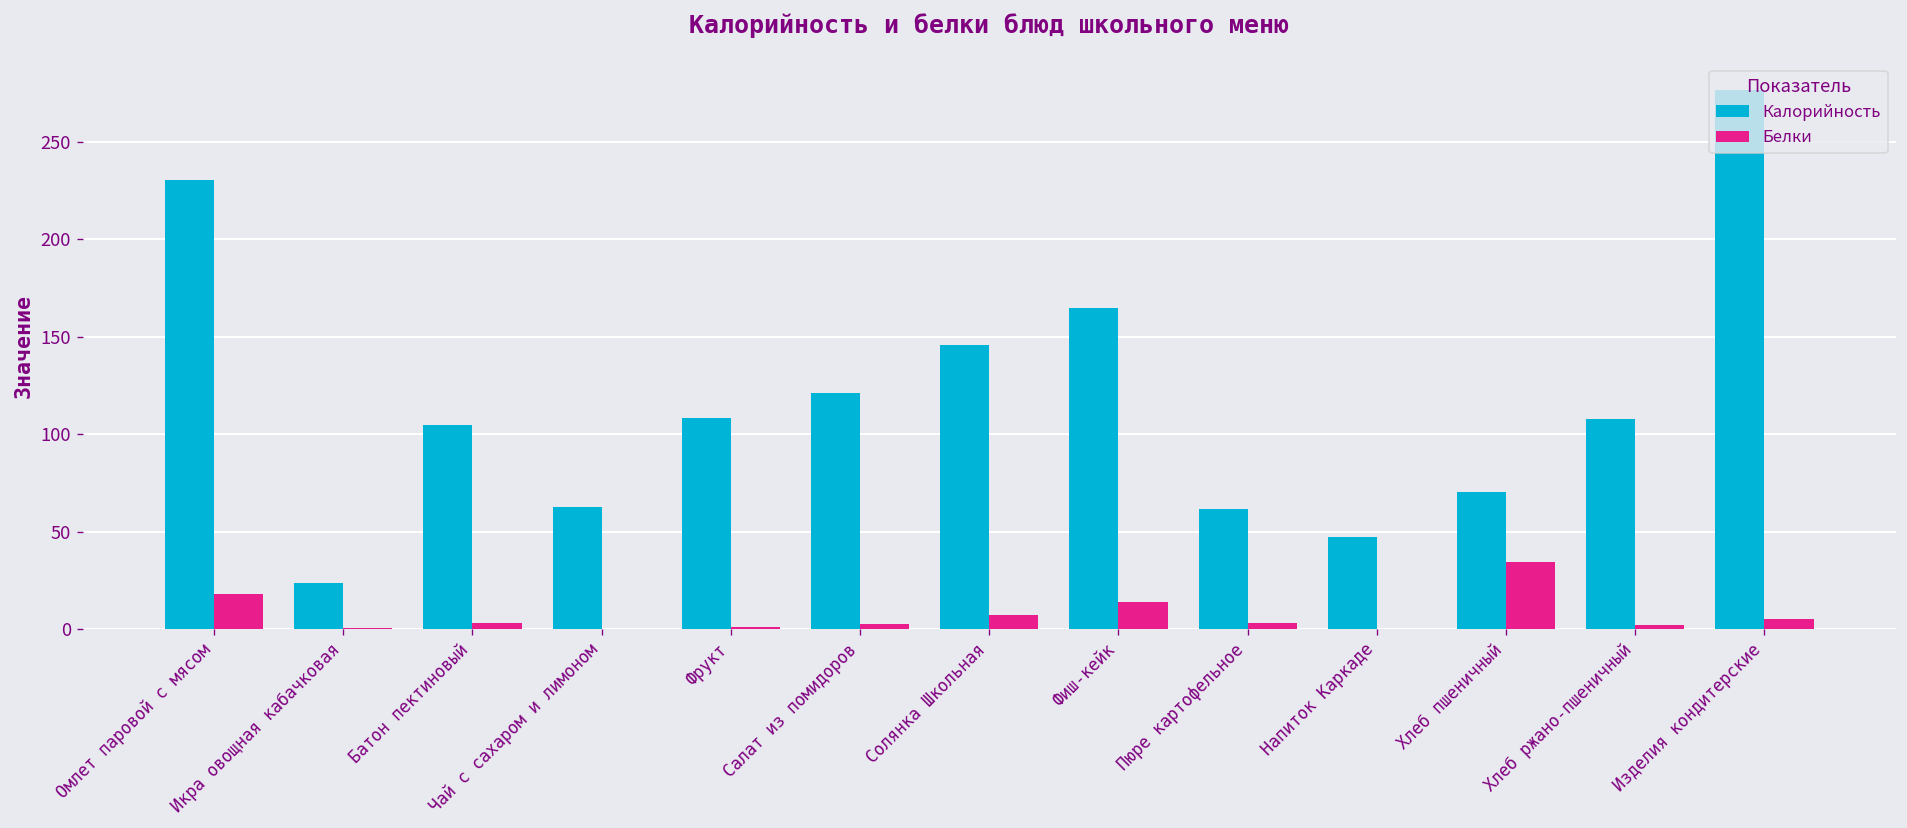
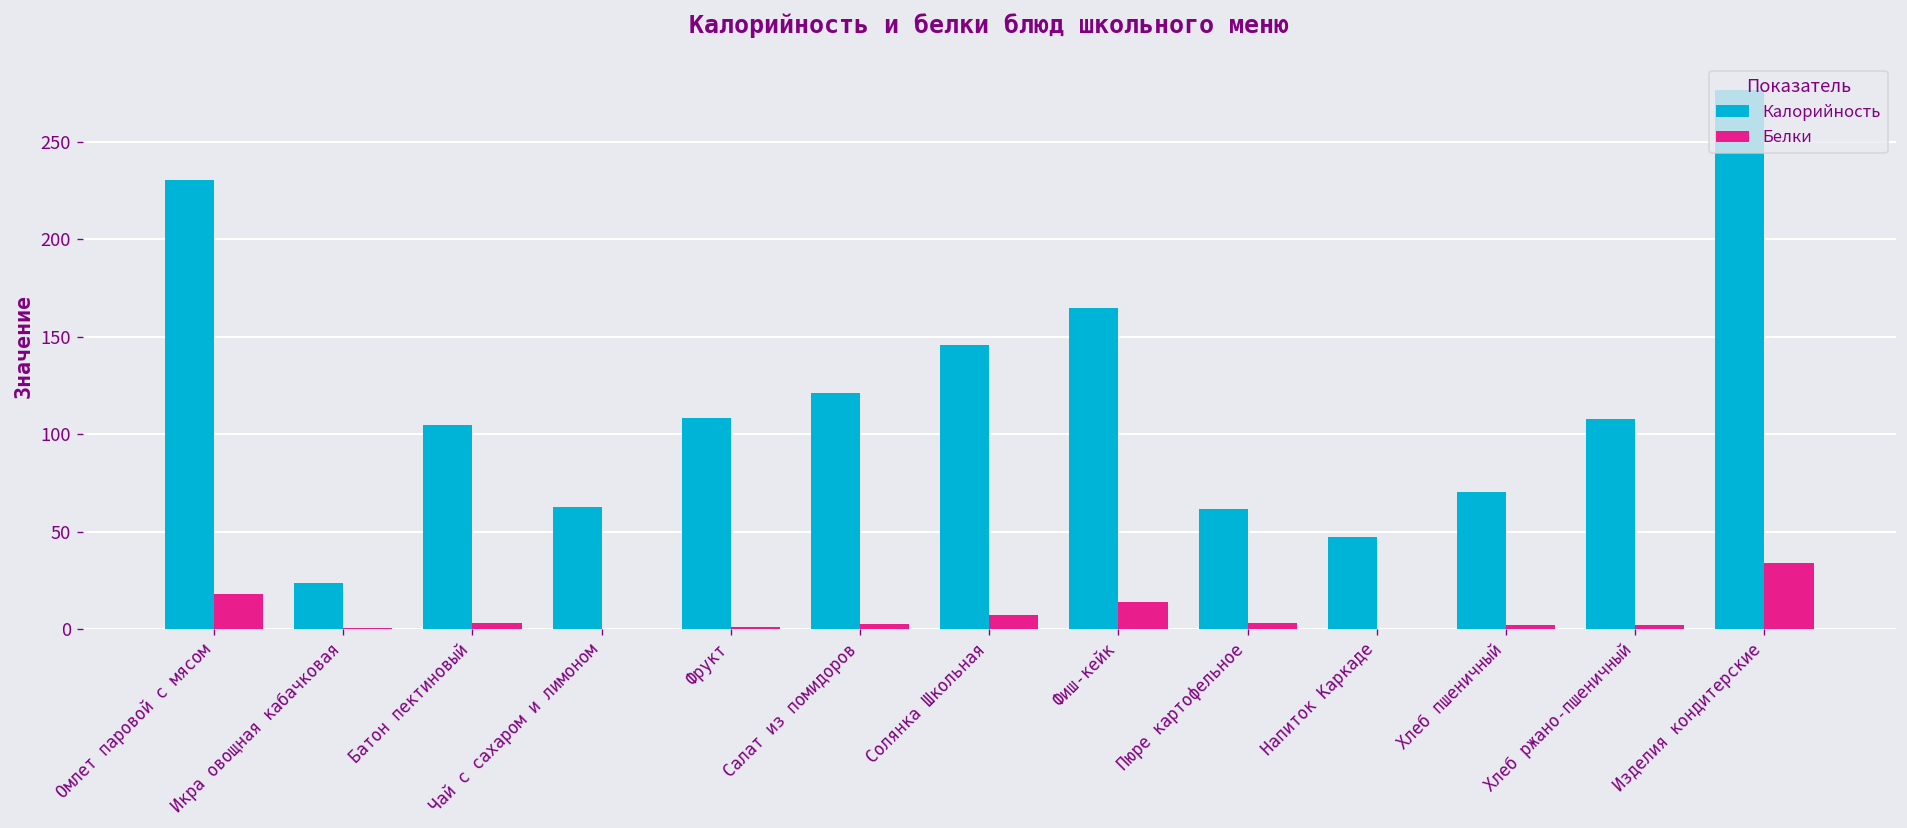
Белки, Хлеб пшеничный: 35 -> 2
Белки, Изделия кондитерские: 5 -> 34
